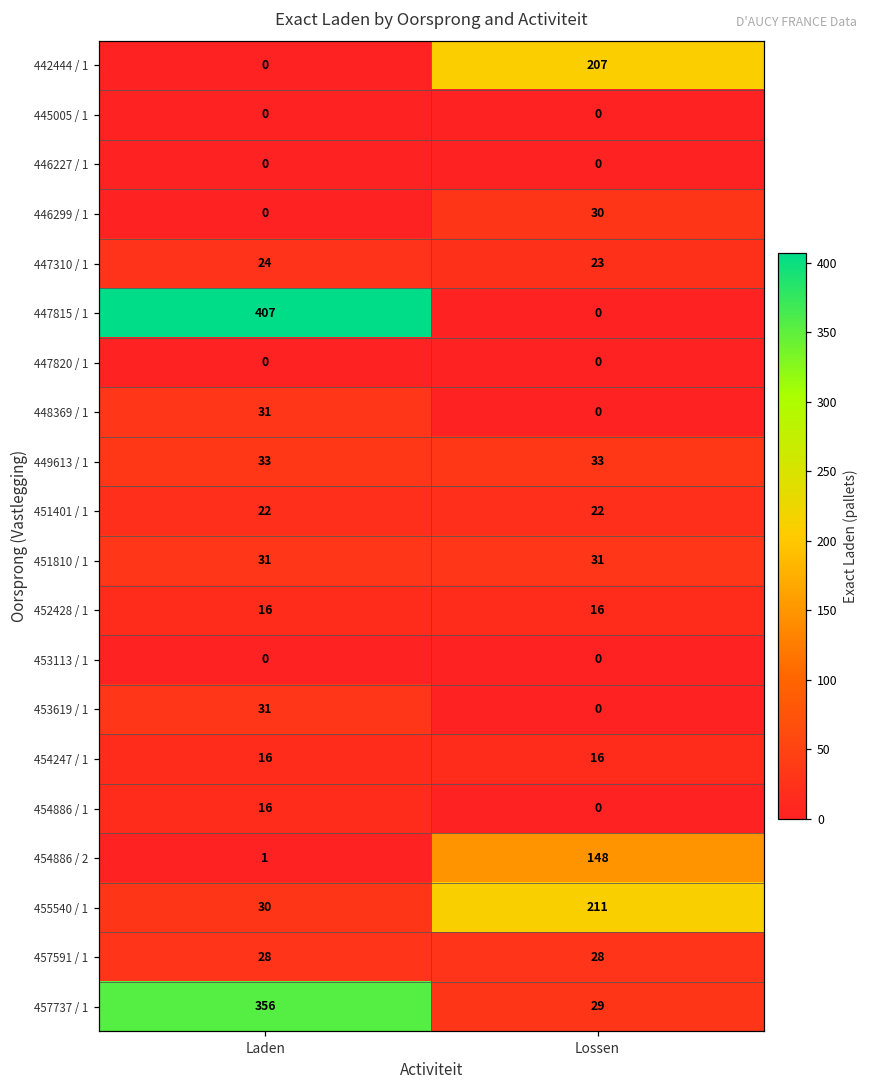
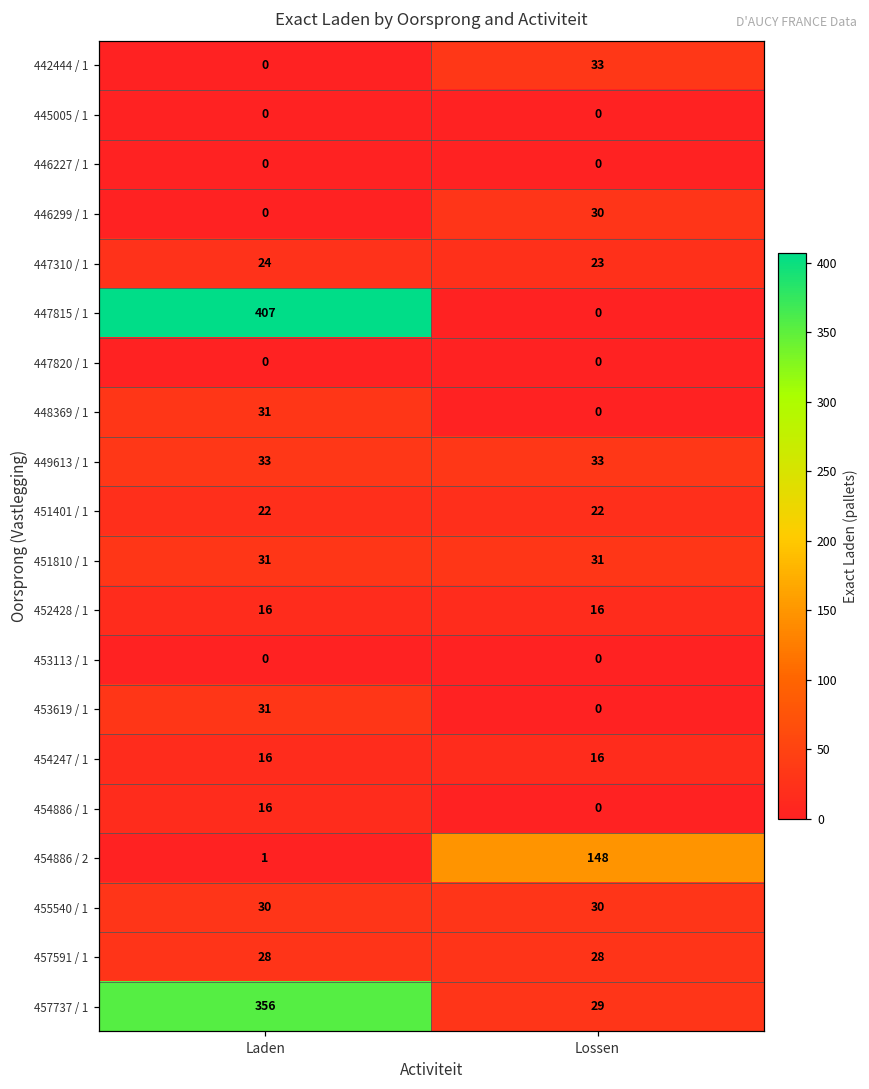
442444 / 1, Lossen: 207 -> 33
455540 / 1, Lossen: 211 -> 30
